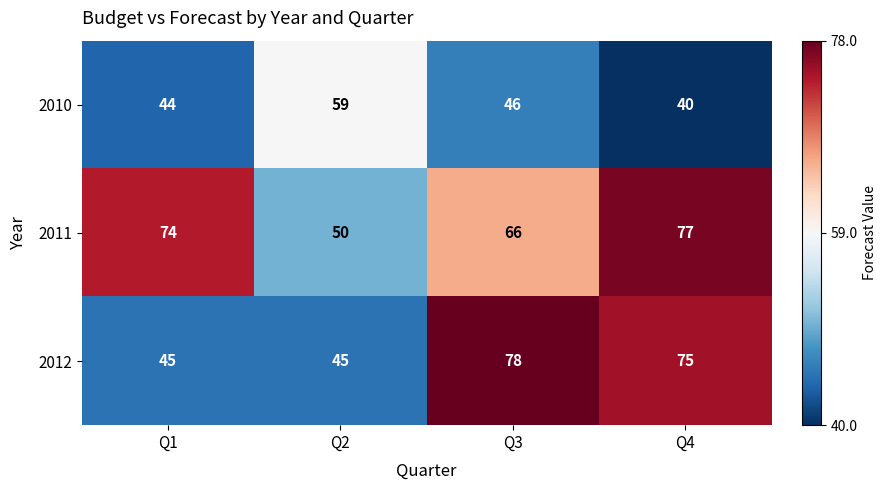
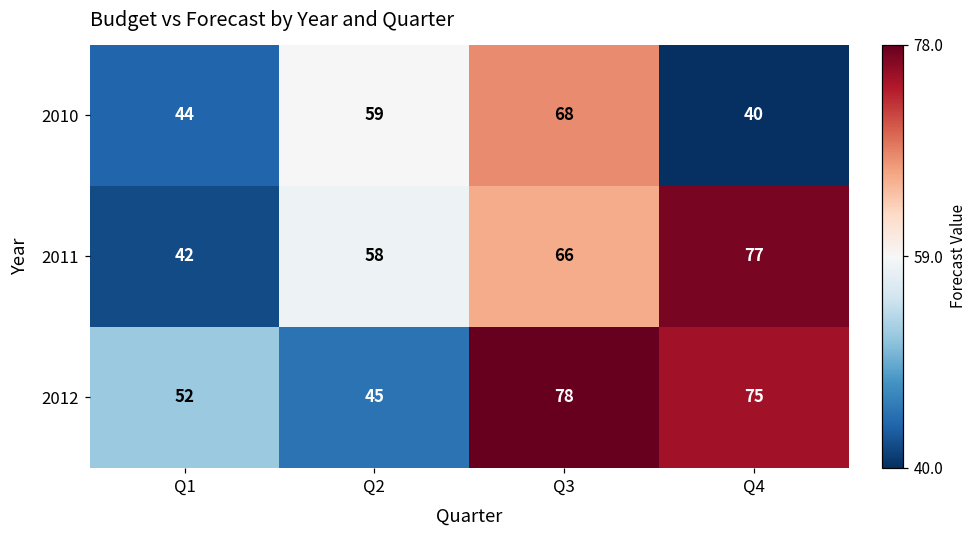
2010, Q3: 46 -> 68
2011, Q1: 74 -> 42
2011, Q2: 50 -> 58
2012, Q1: 45 -> 52
